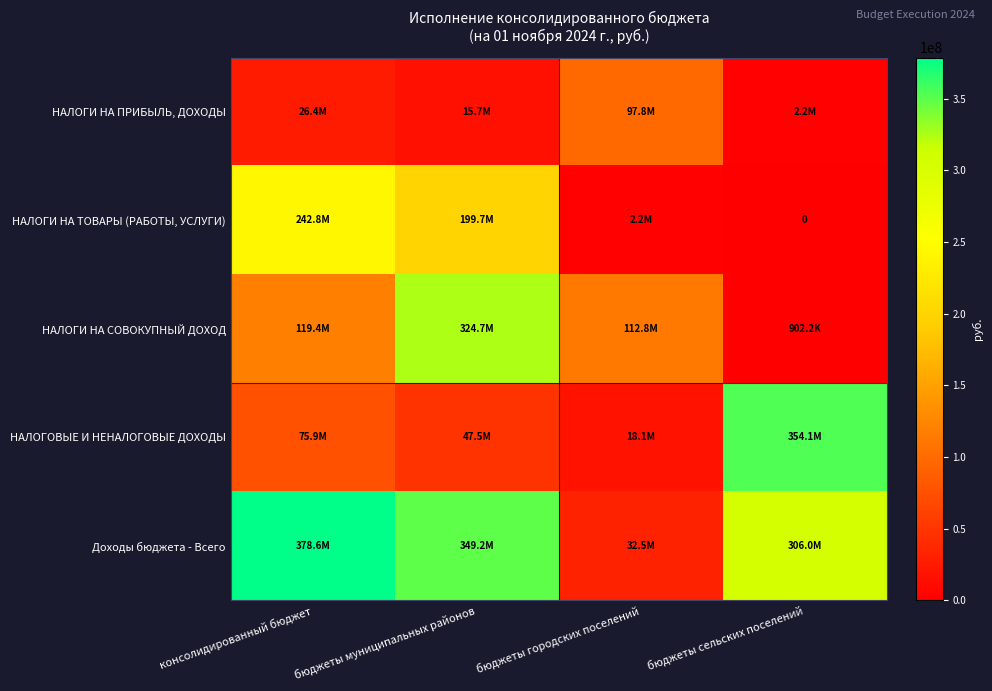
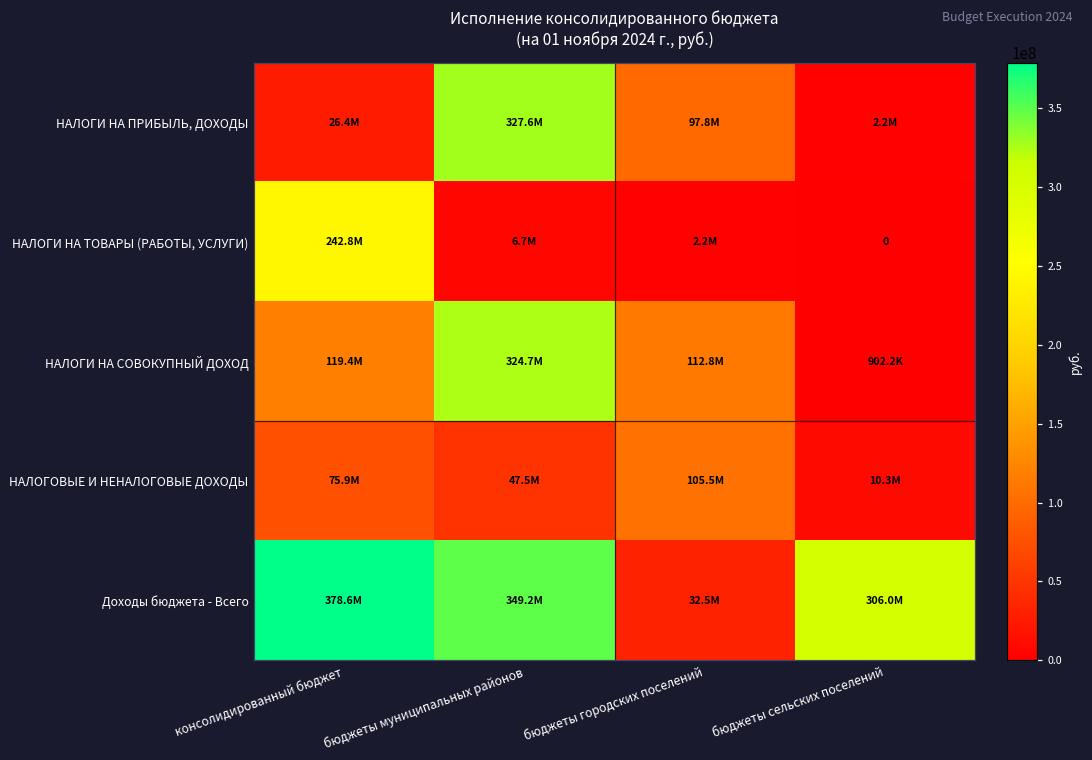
НАЛОГИ НА ПРИБЫЛЬ, ДОХОДЫ, бюджеты муниципальных районов: 15.7M -> 327.6M
НАЛОГИ НА ТОВАРЫ (РАБОТЫ, УСЛУГИ), бюджеты муниципальных районов: 199.7M -> 6.7M
НАЛОГОВЫЕ И НЕНАЛОГОВЫЕ ДОХОДЫ, бюджеты городских поселений: 18.1M -> 105.5M
НАЛОГОВЫЕ И НЕНАЛОГОВЫЕ ДОХОДЫ, бюджеты сельских поселений: 354.1M -> 10.3M
